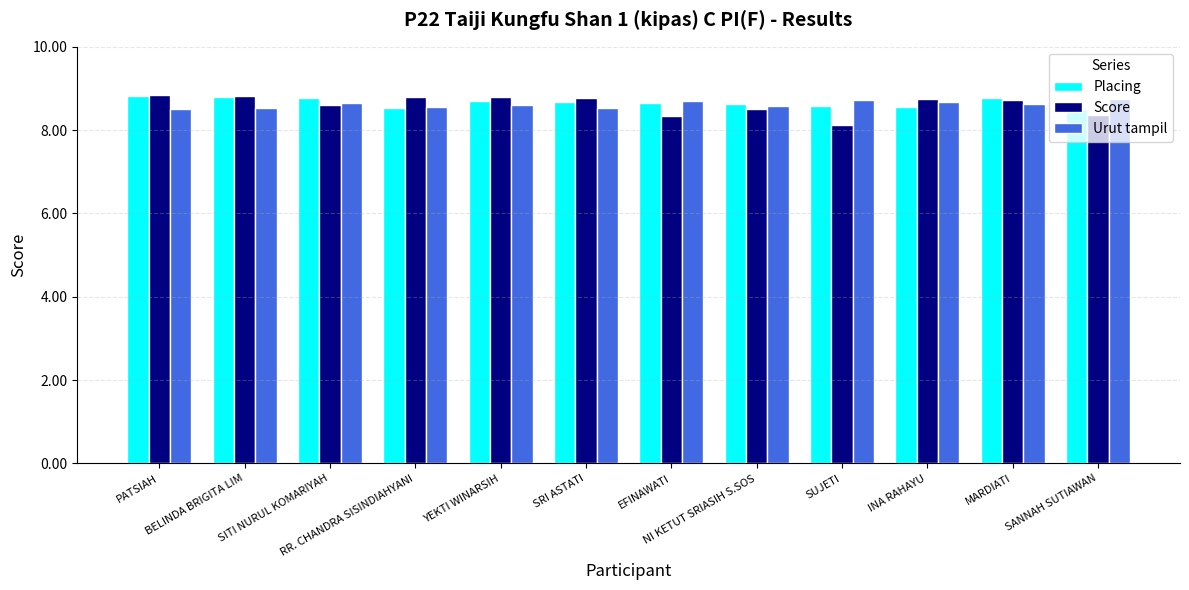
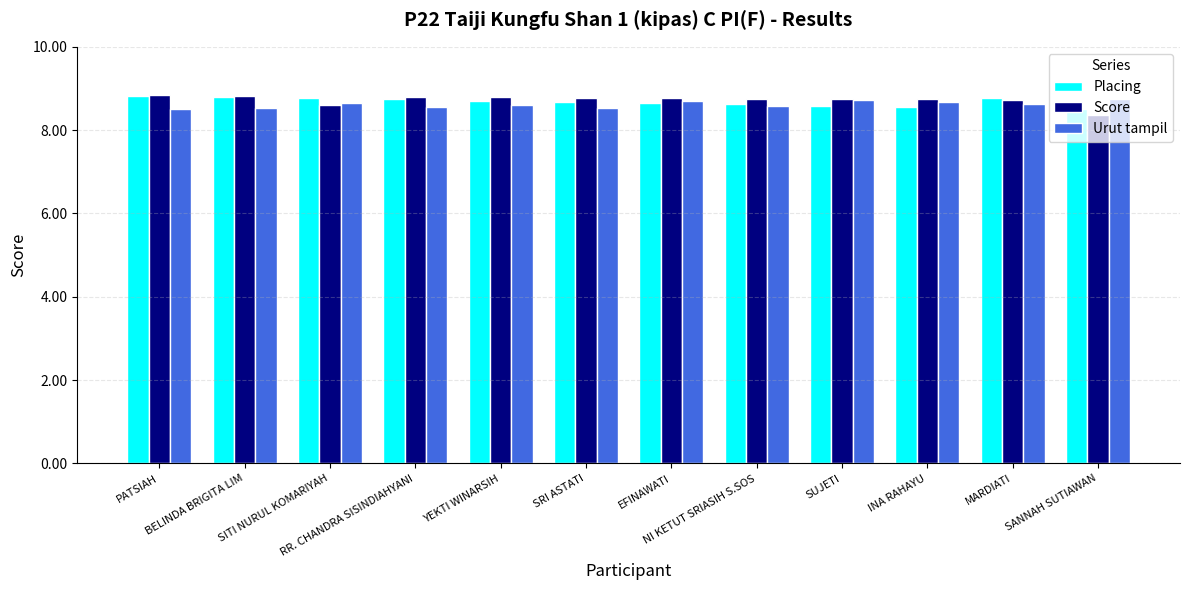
Placing, RR. CHANDRA SISINDIAHYANI: 8.5 -> 8.7
Score, EFINAWATI: 8.4 -> 8.8
Score, NI KETUT SRIASIH S.SOS: 8.5 -> 8.8
Score, SUJETI: 8.1 -> 8.8
